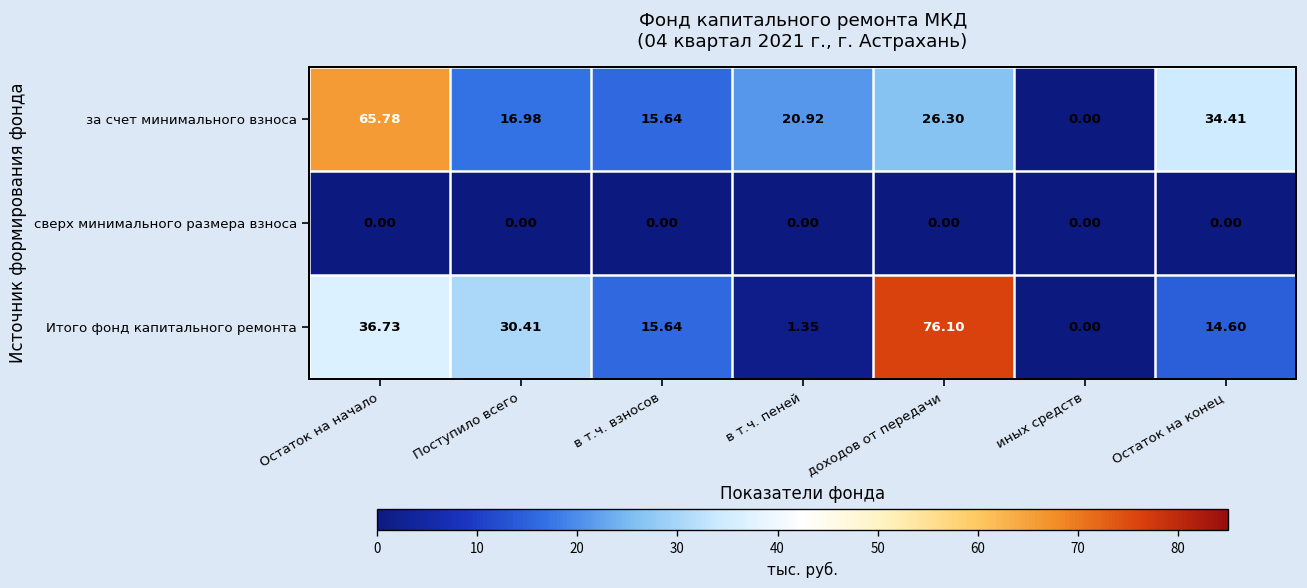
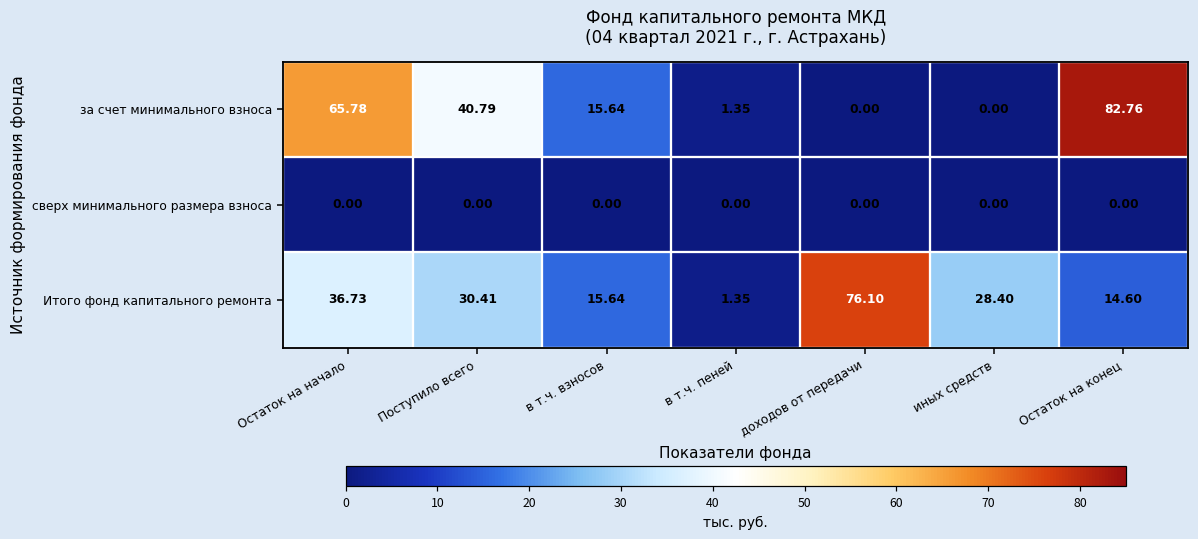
за счет минимального взноса, Поступило всего: 16.98 -> 40.79
за счет минимального взноса, в т.ч. пеней: 20.92 -> 1.35
за счет минимального взноса, доходов от передачи: 26.30 -> 0.00
за счет минимального взноса, Остаток на конец: 34.41 -> 82.76
Итого фонд капитального ремонта, иных средств: 0.00 -> 28.40
